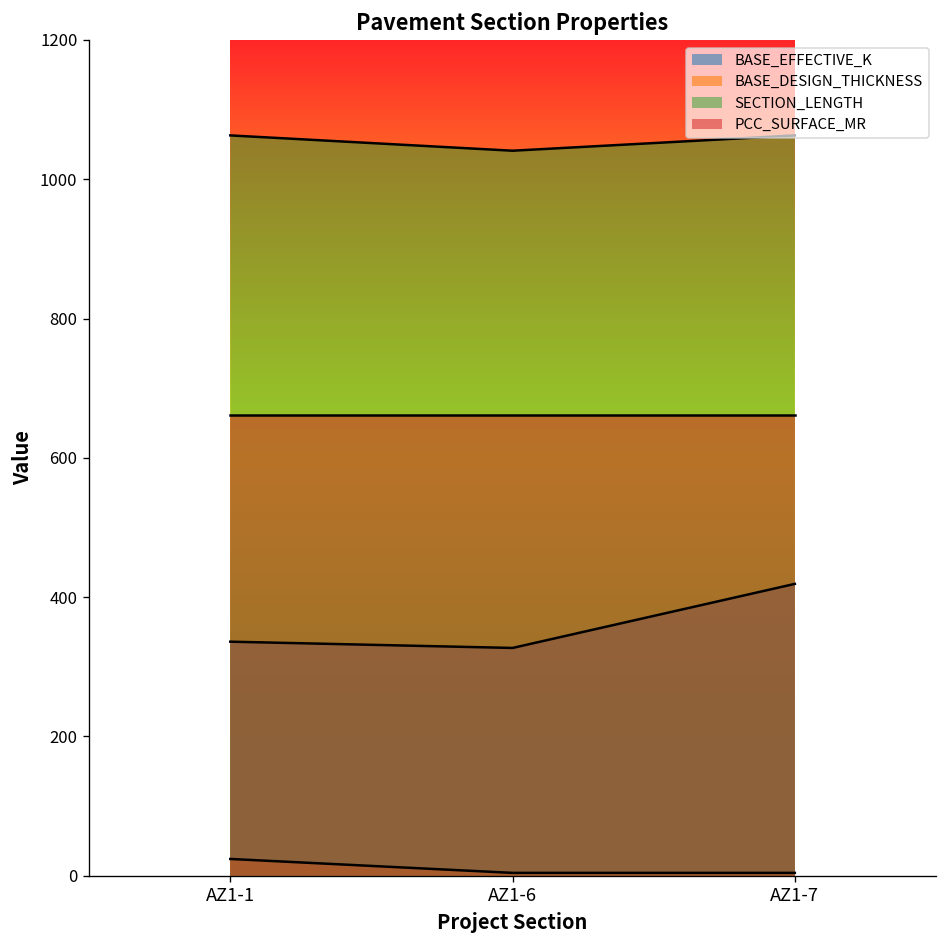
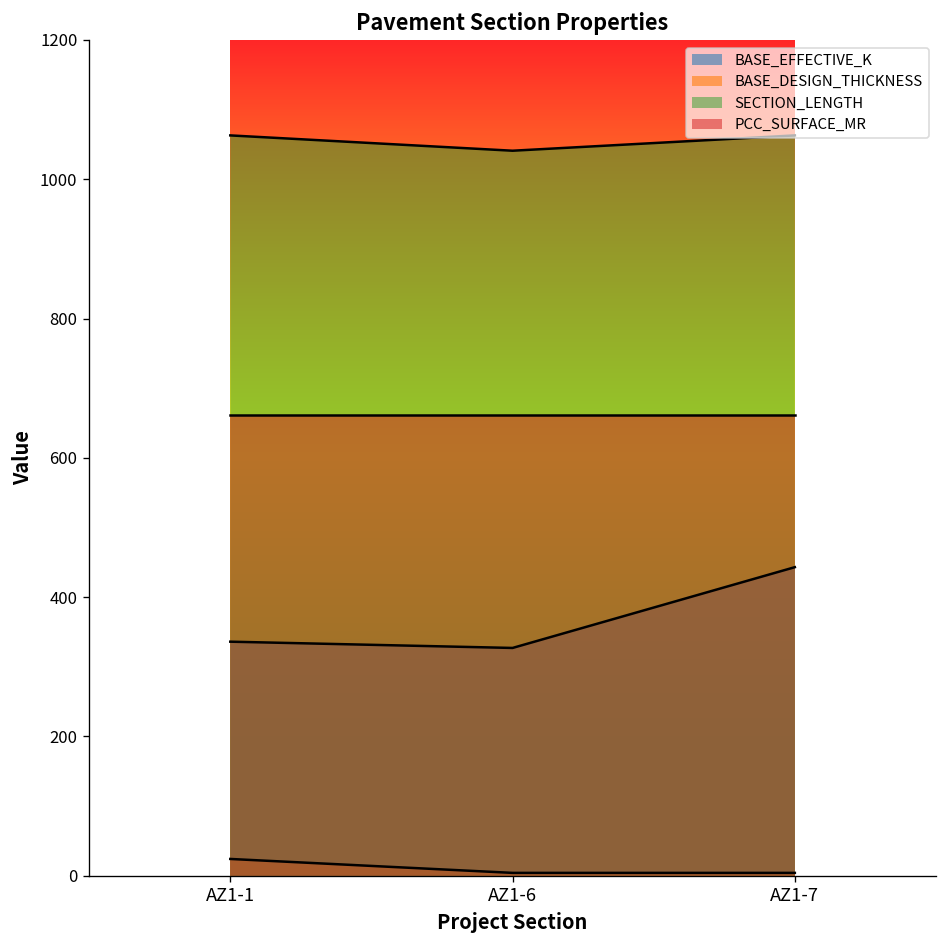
BASE_EFFECTIVE_K, AZ1-7: 420 -> 440
